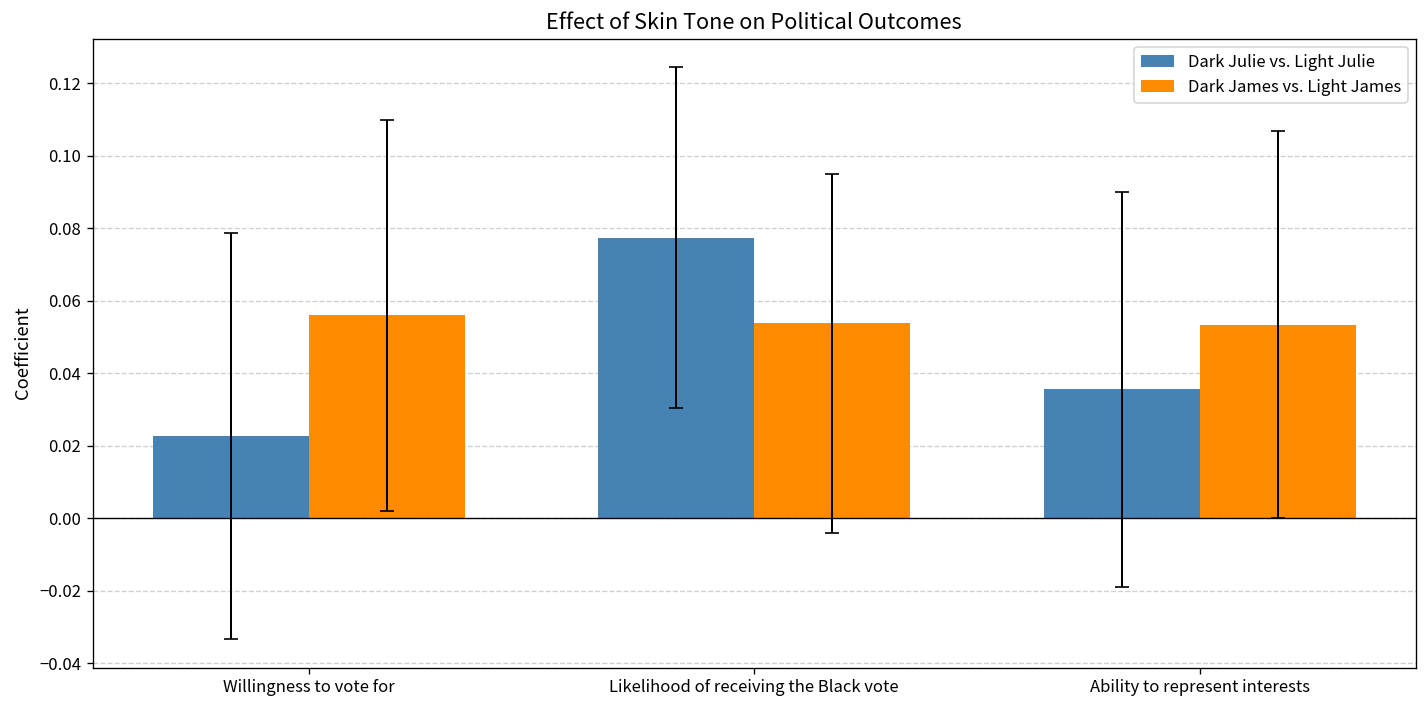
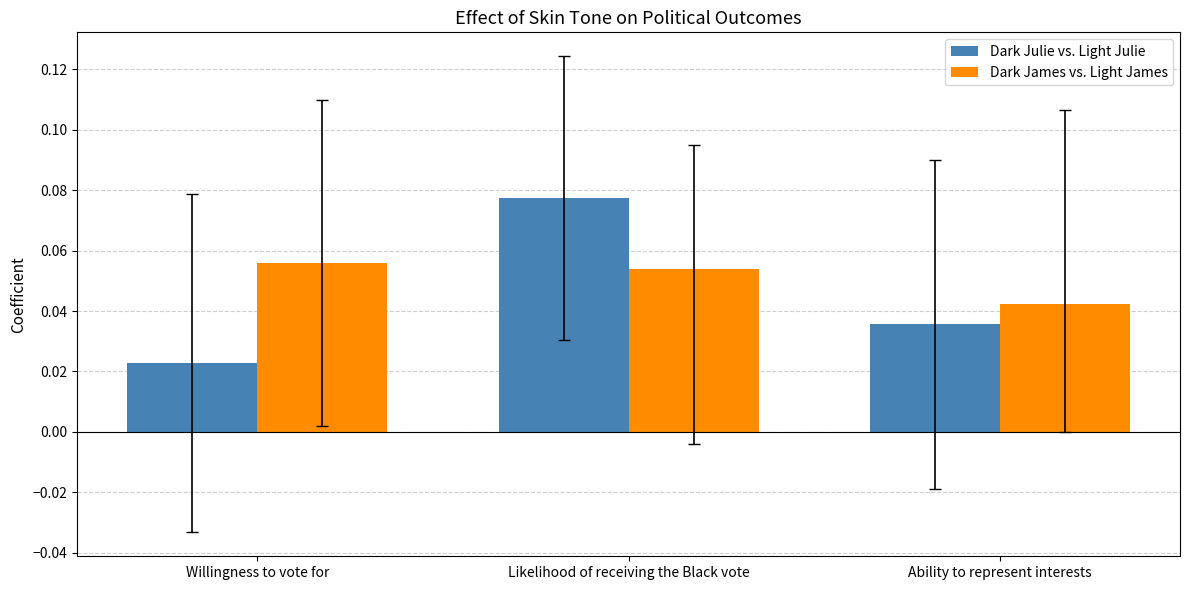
Dark James vs. Light James, Ability to represent interests: 0.053 -> 0.042
